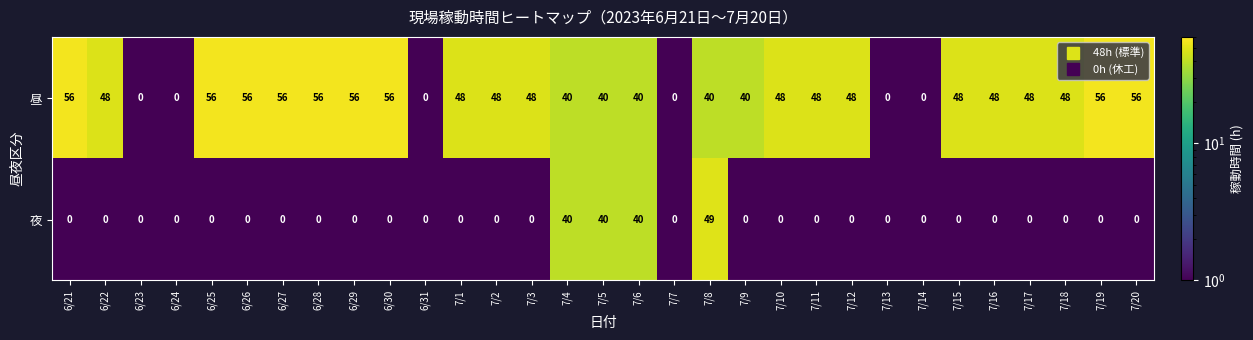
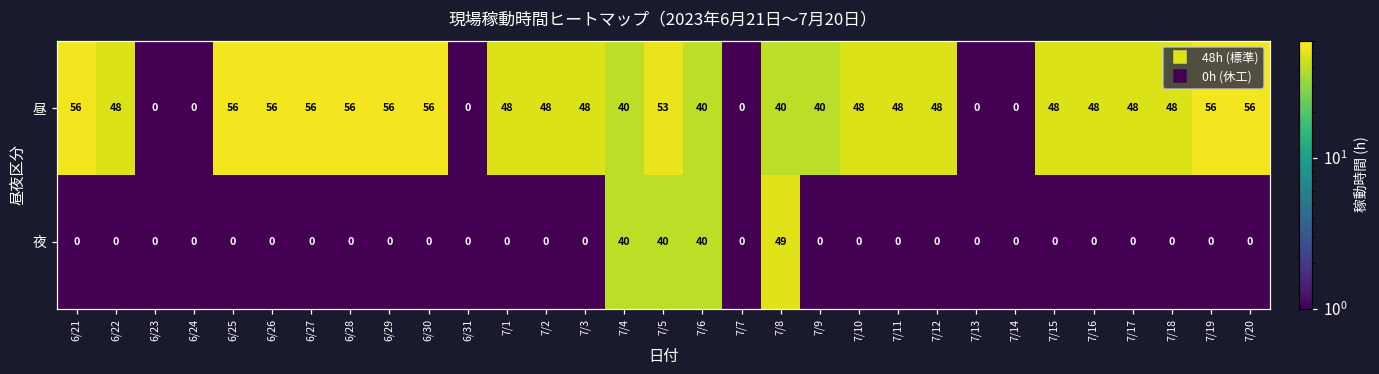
昼, 7/5: 40 -> 53
